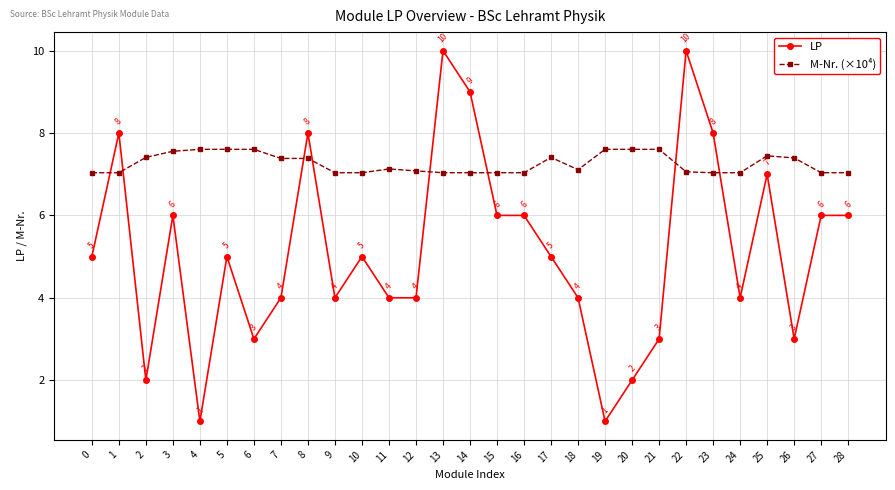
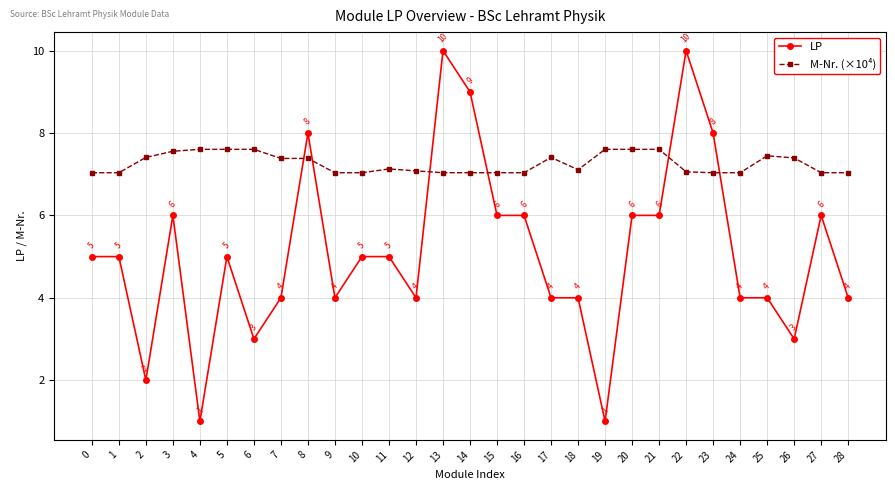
LP, 1: 8 -> 5
LP, 11: 4 -> 5
LP, 17: 5 -> 4
LP, 20: 2 -> 6
LP, 21: 3 -> 6
LP, 25: 7 -> 4
LP, 28: 6 -> 4
